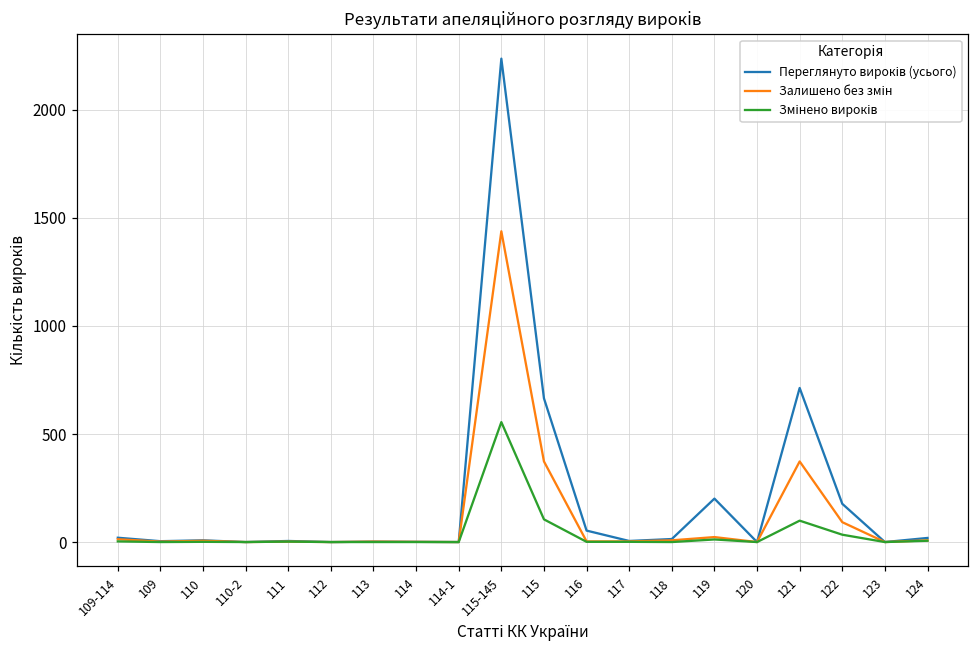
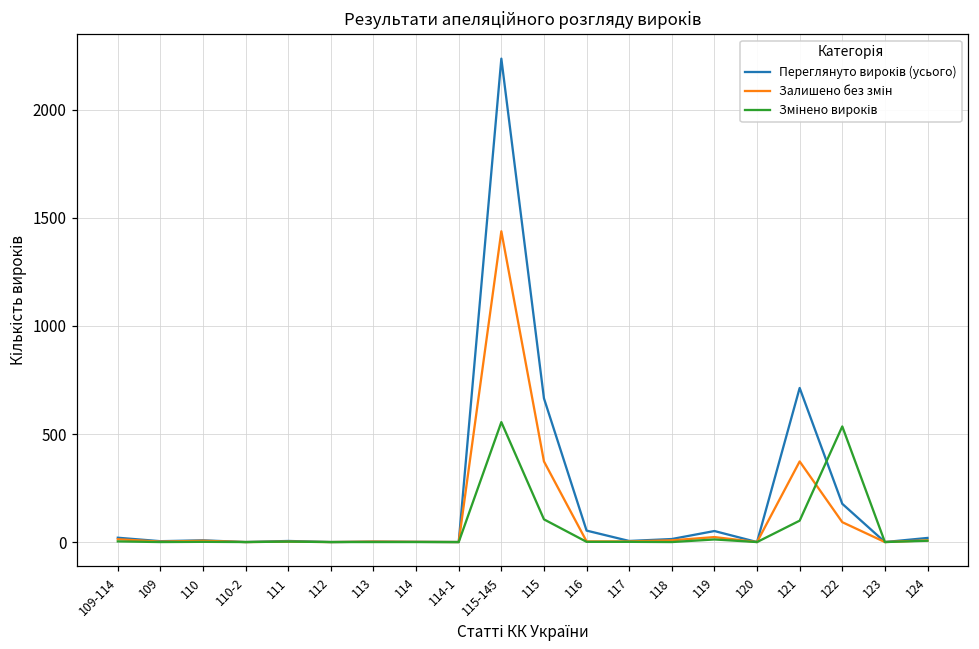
Переглянуто вироків (усього), 119: 200 -> 50
Змінено вироків, 122: 30 -> 540
